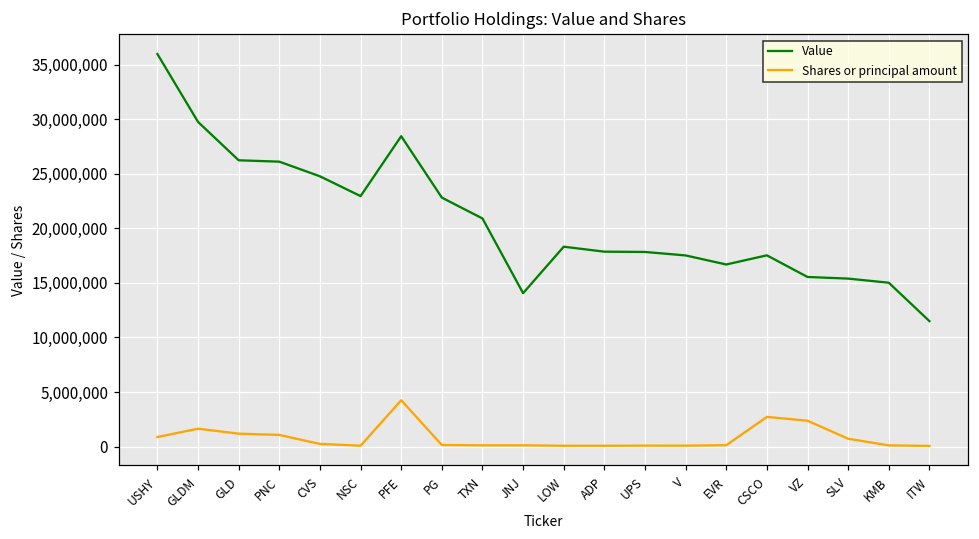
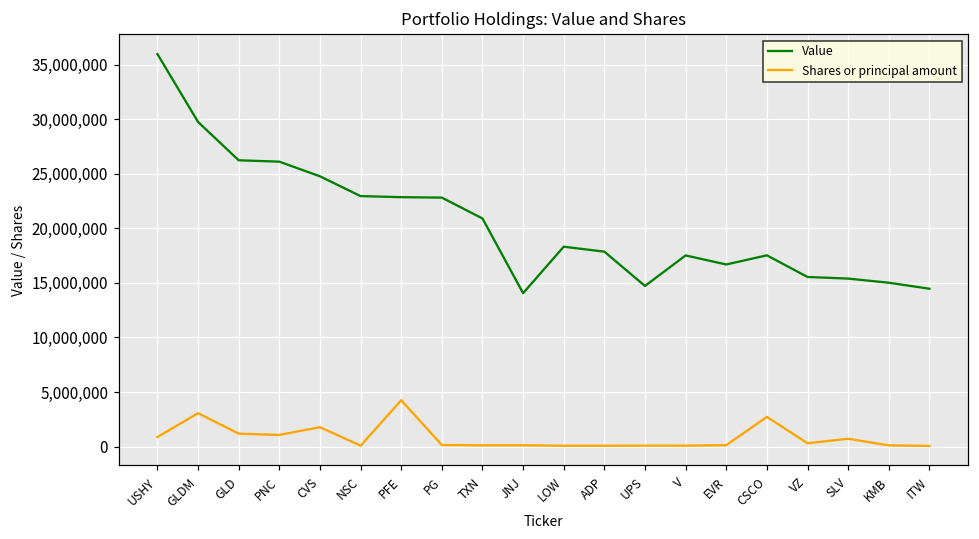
Shares or principal amount, GLDM: 2,000,000 -> 3,000,000
Shares or principal amount, CVS: 0 -> 2,000,000
Value, PFE: 28,000,000 -> 23,000,000
Value, UPS: 18,000,000 -> 15,000,000
Shares or principal amount, VZ: 2,000,000 -> 0
Value, ITW: 11,000,000 -> 14,000,000
